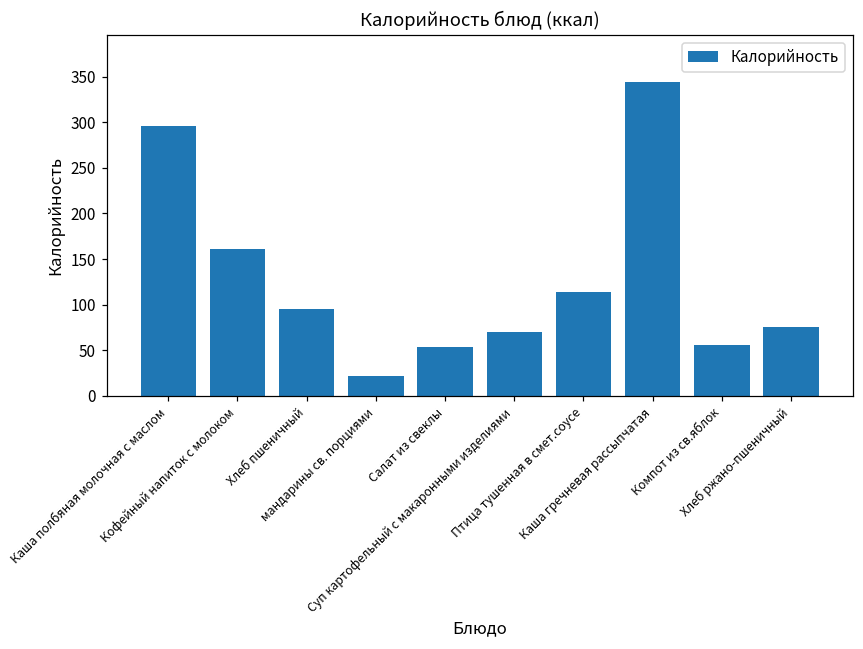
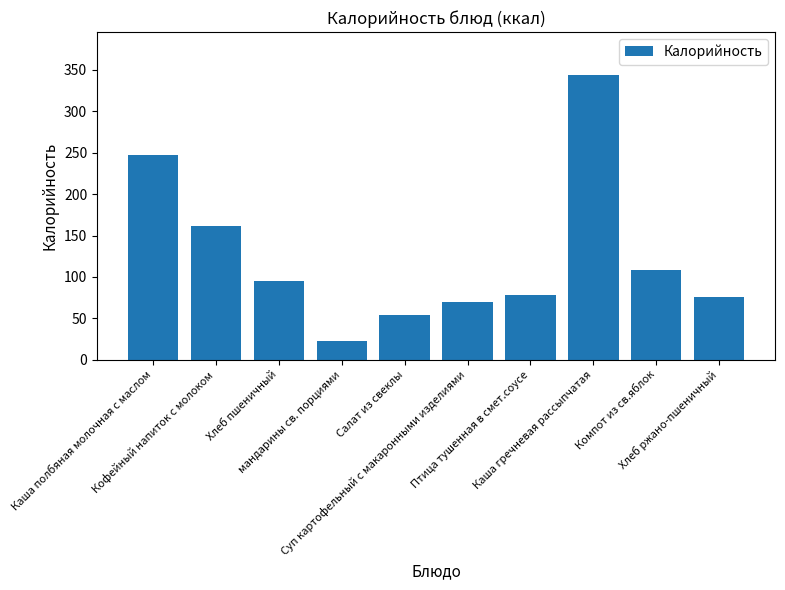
Каша полбяная молочная с маслом: 300 -> 250
Птица тушенная в смет.соусе: 110 -> 80
Компот из св.яблок: 60 -> 110
